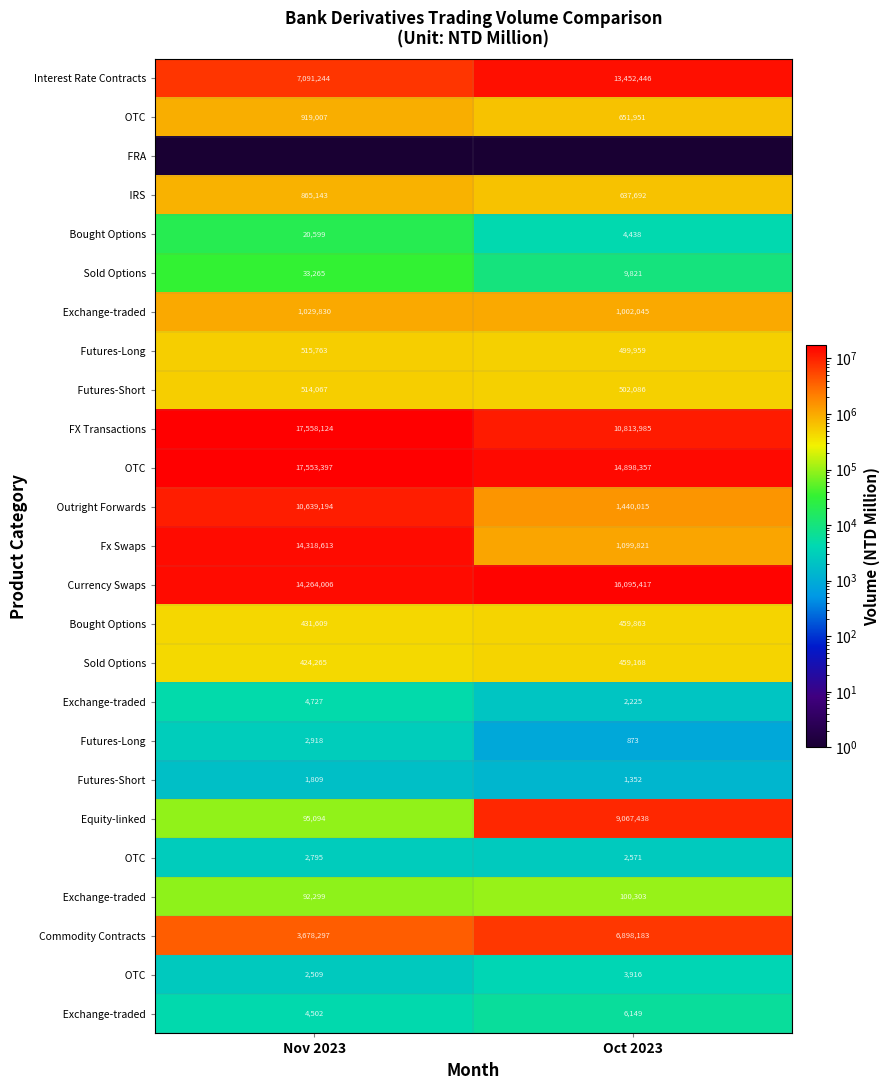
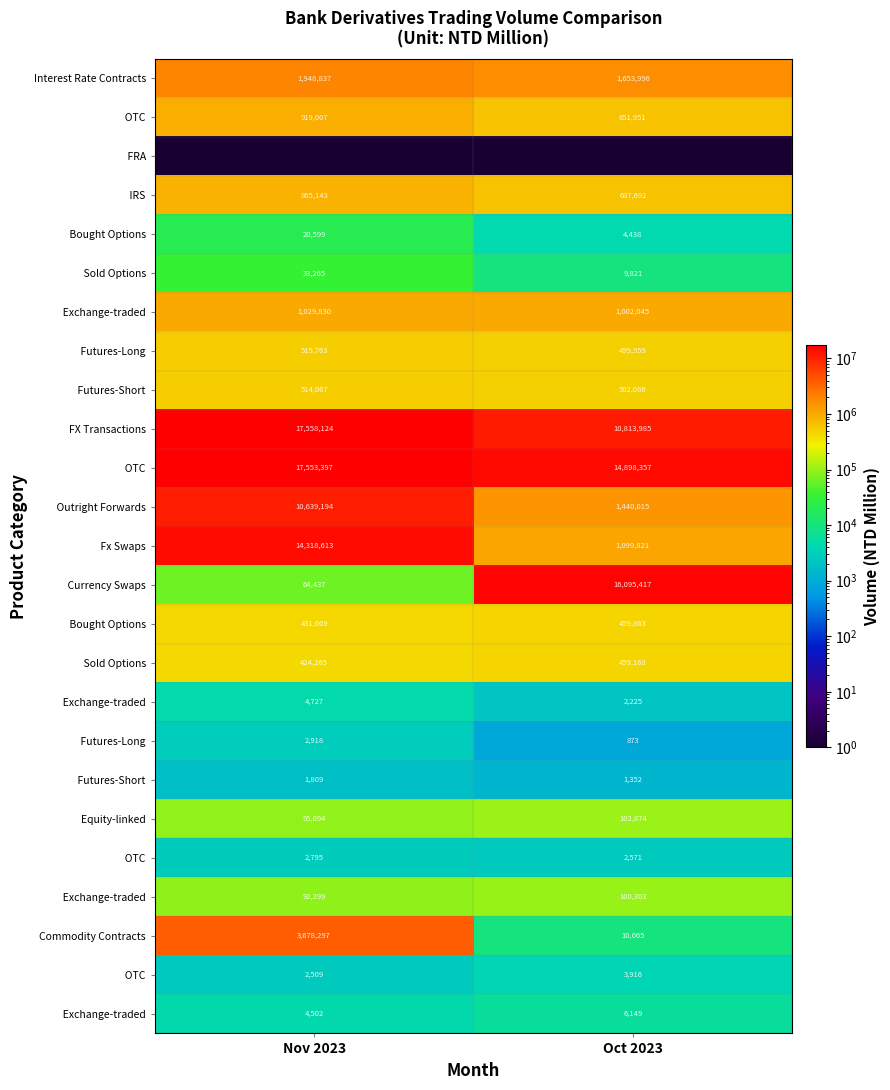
Interest Rate Contracts, Nov 2023: 7,091,244 -> 1,948,837
Interest Rate Contracts, Oct 2023: 13,452,446 -> 1,653,996
Currency Swaps, Nov 2023: 14,264,006 -> 64,437
Equity-linked, Oct 2023: 9,067,438 -> 102,874
Commodity Contracts, Oct 2023: 6,898,183 -> 10,065
